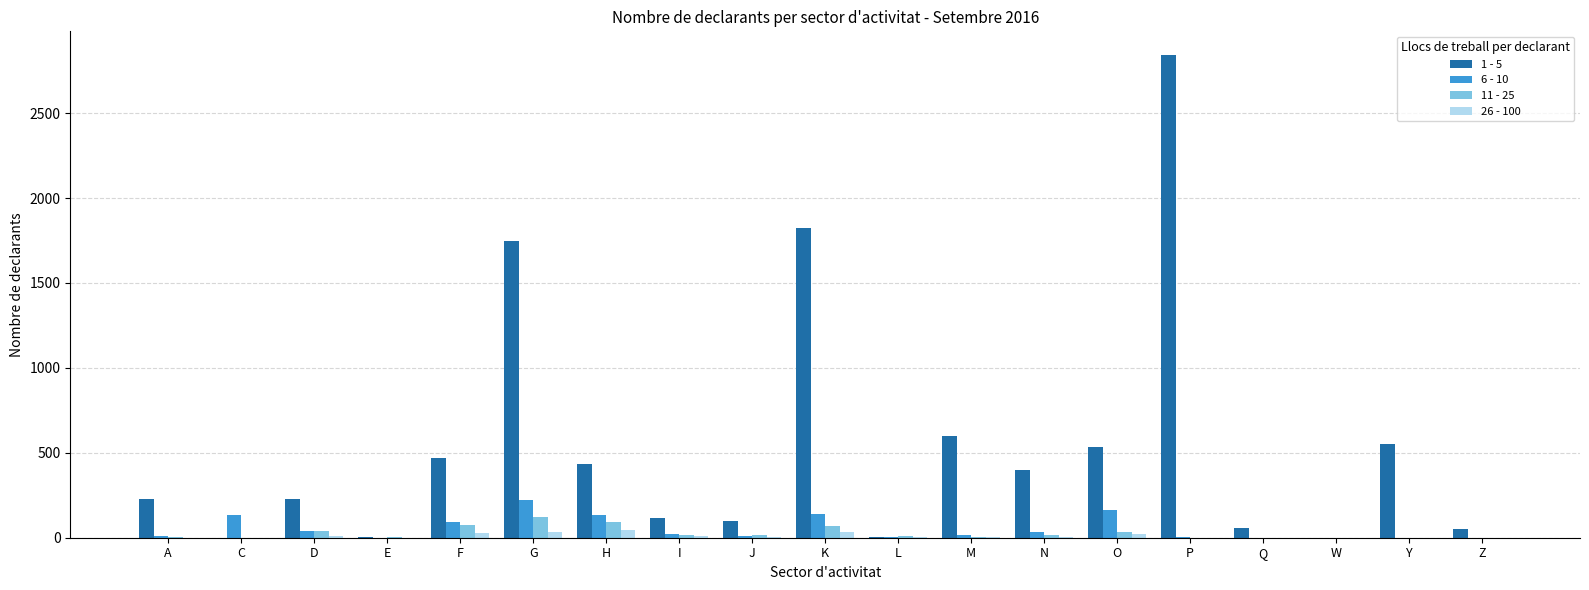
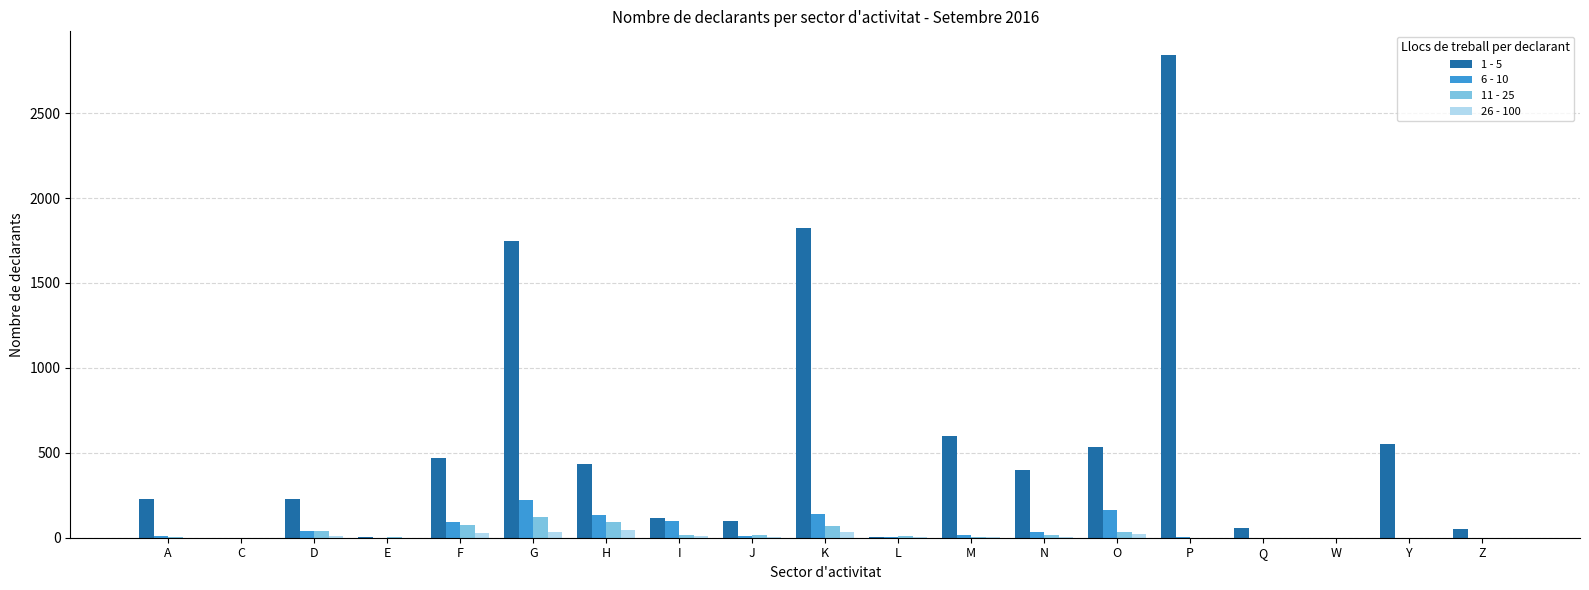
6 - 10, C: 130 -> 0
6 - 10, I: 20 -> 100
